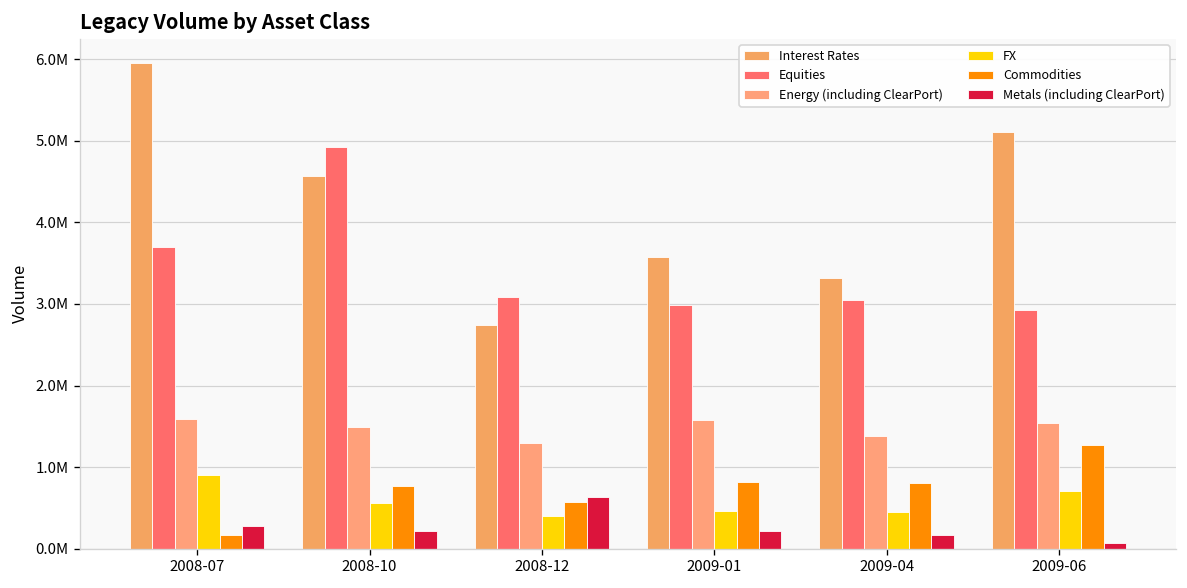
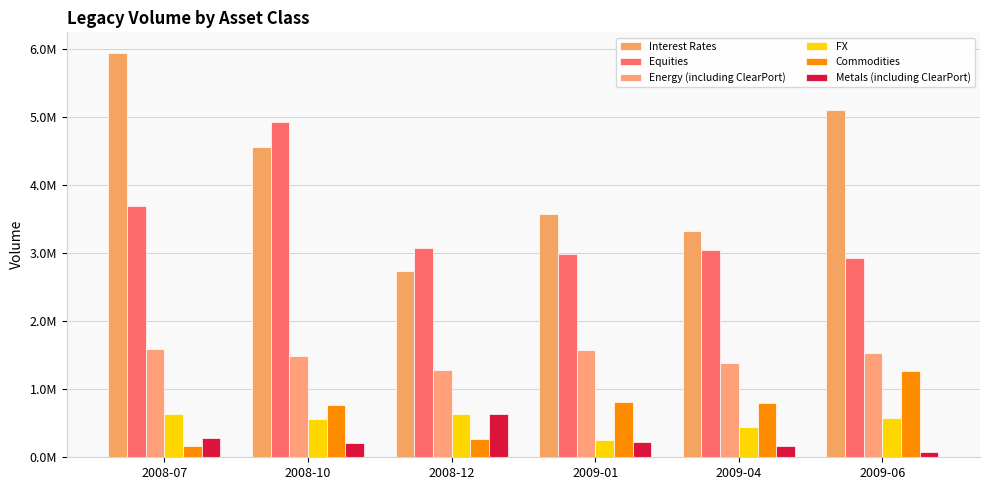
FX, 2008-07: 900000 -> 600000
FX, 2008-12: 400000 -> 600000
Commodities, 2008-12: 600000 -> 300000
FX, 2009-01: 500000 -> 300000
FX, 2009-06: 700000 -> 600000
